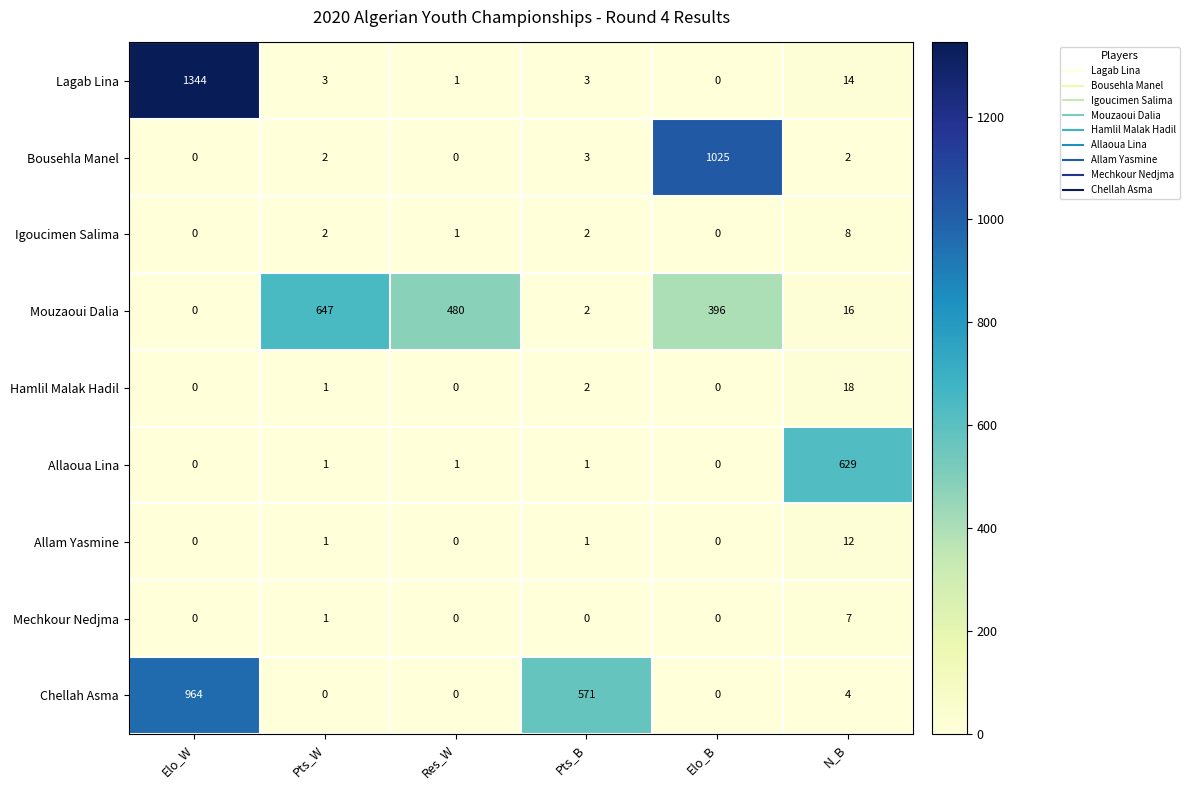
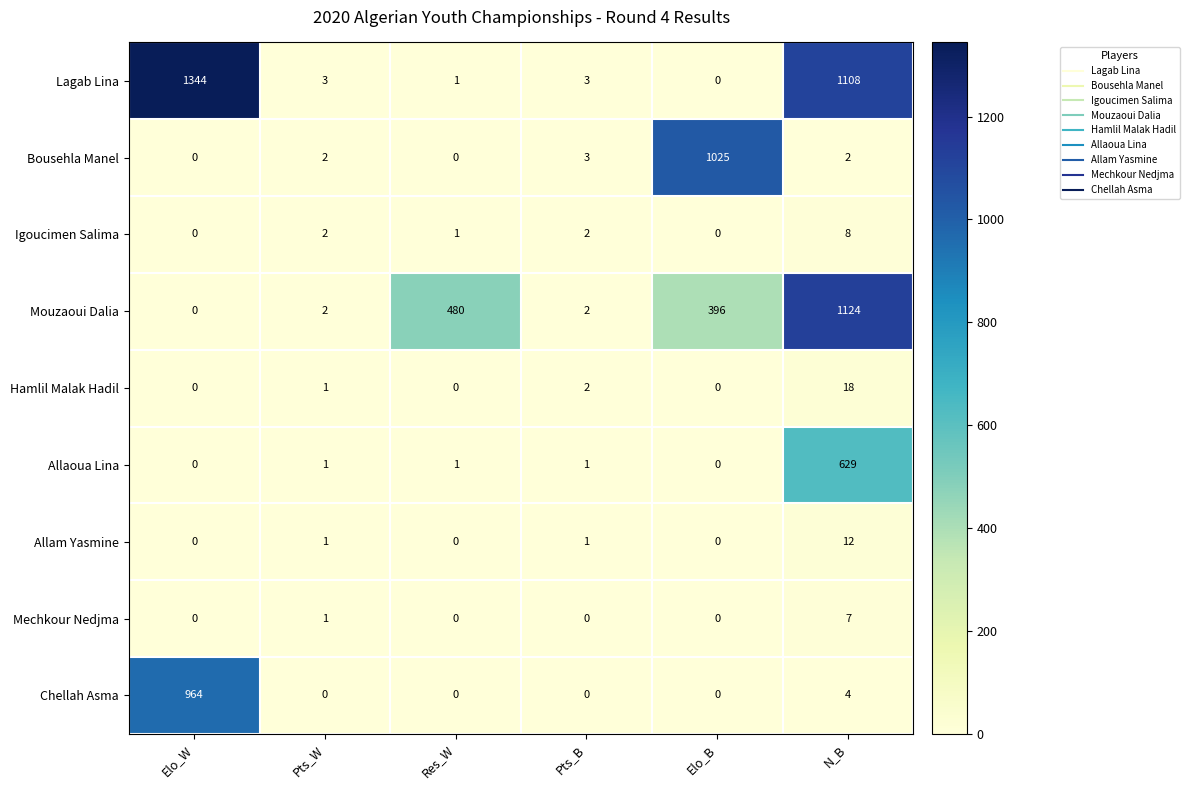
Lagab Lina, N_B: 14 -> 1108
Mouzaoui Dalia, Pts_W: 647 -> 2
Mouzaoui Dalia, N_B: 16 -> 1124
Chellah Asma, Pts_B: 571 -> 0
